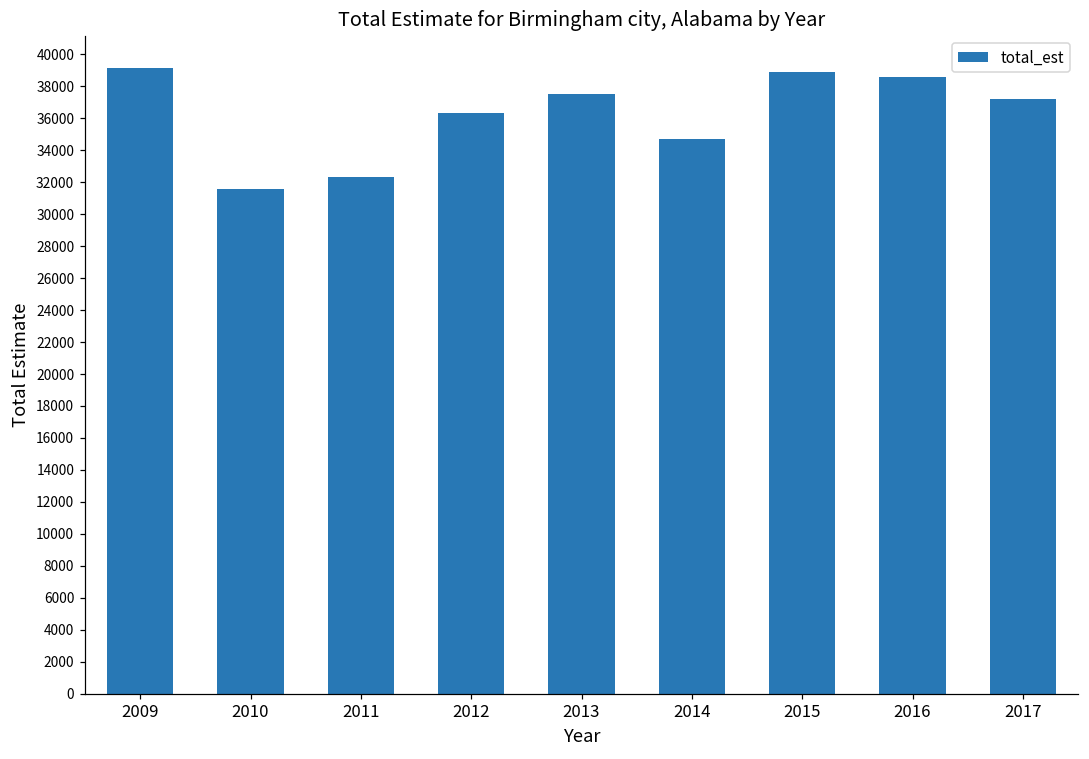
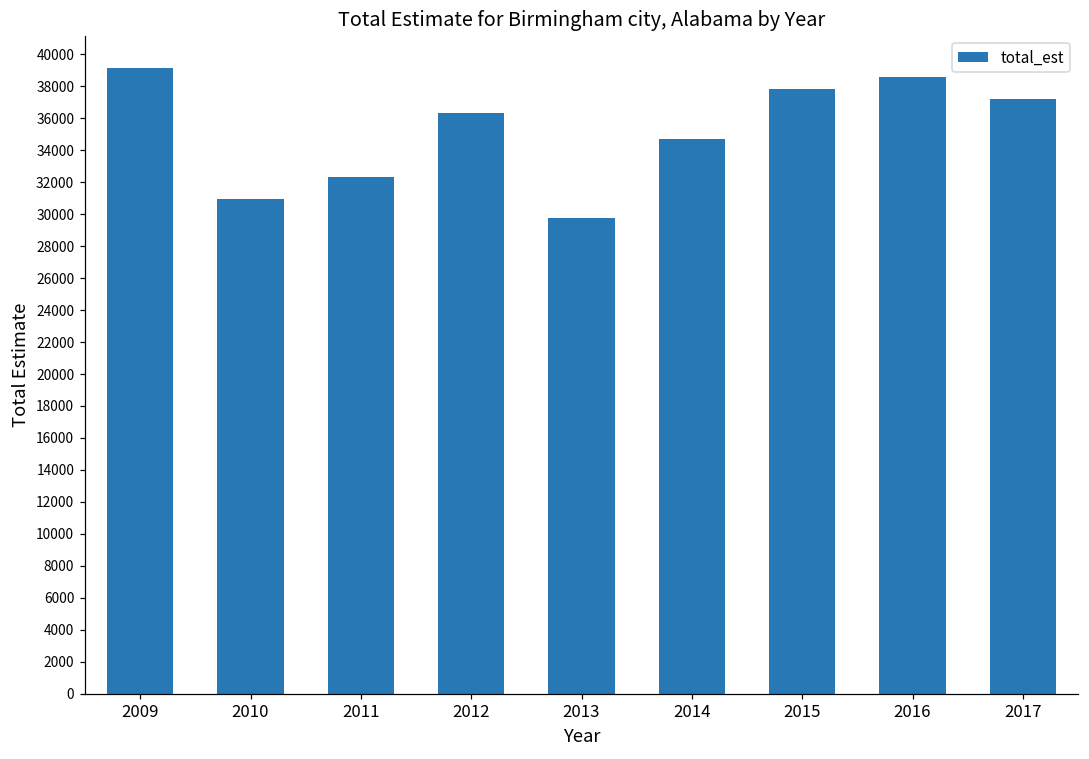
2010: 31600 -> 30900
2013: 37500 -> 29800
2015: 38900 -> 37800
